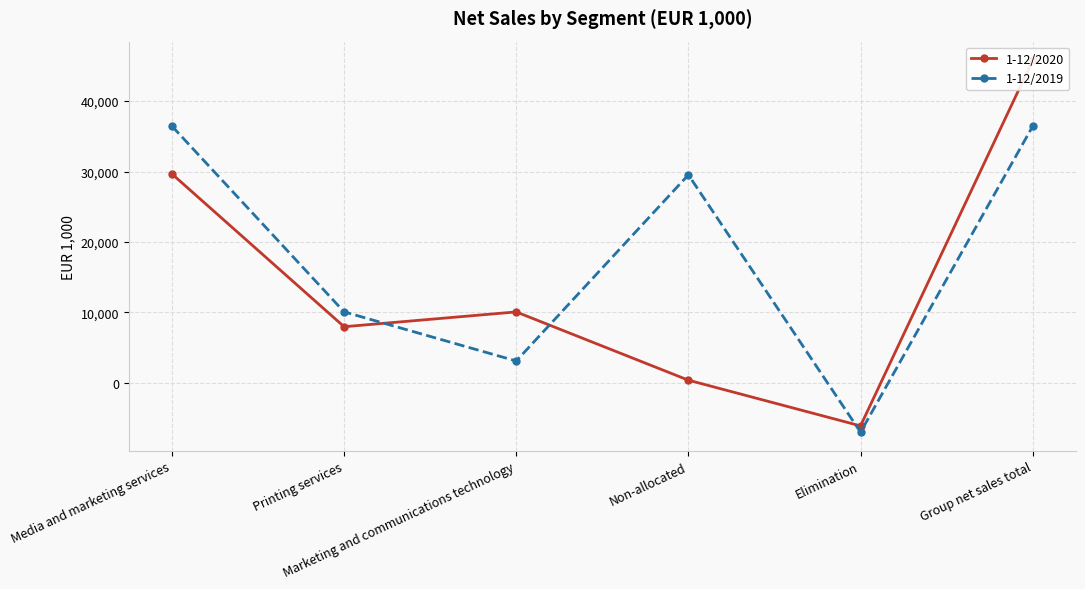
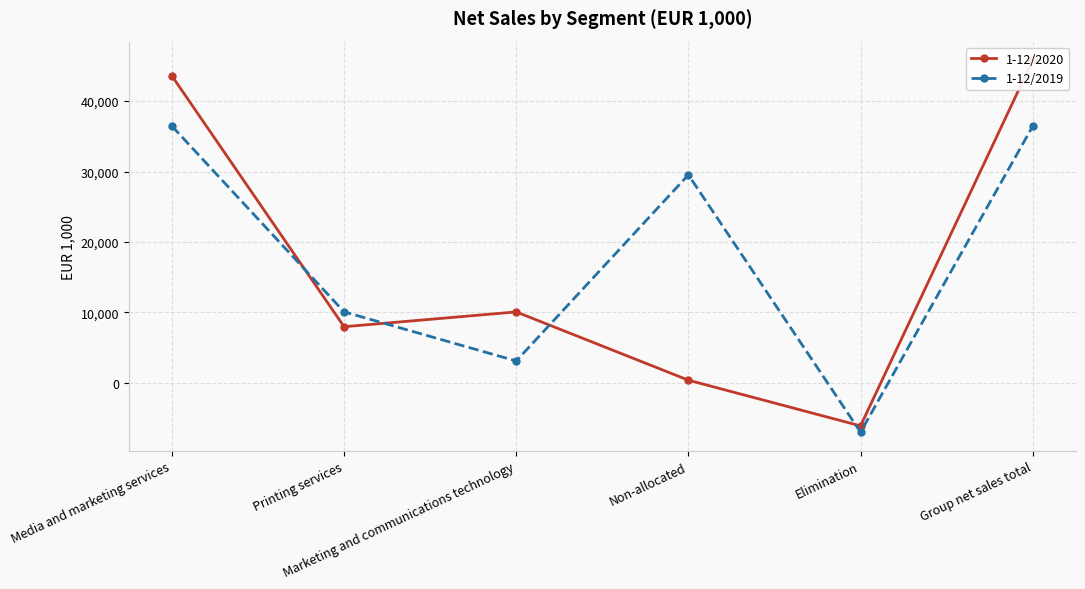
1-12/2020, Media and marketing services: 30,000 -> 44,000
